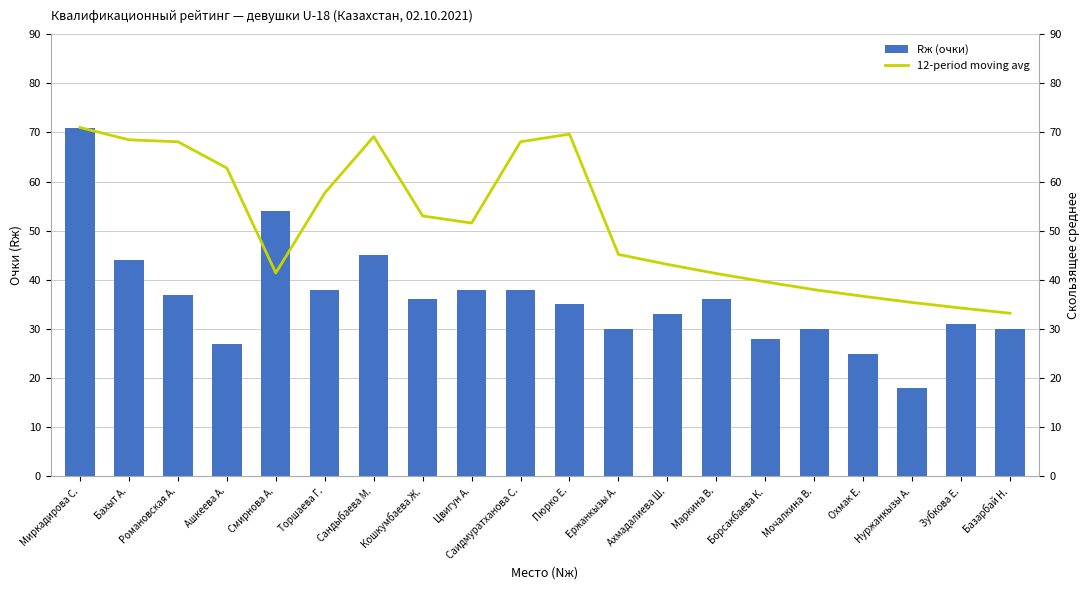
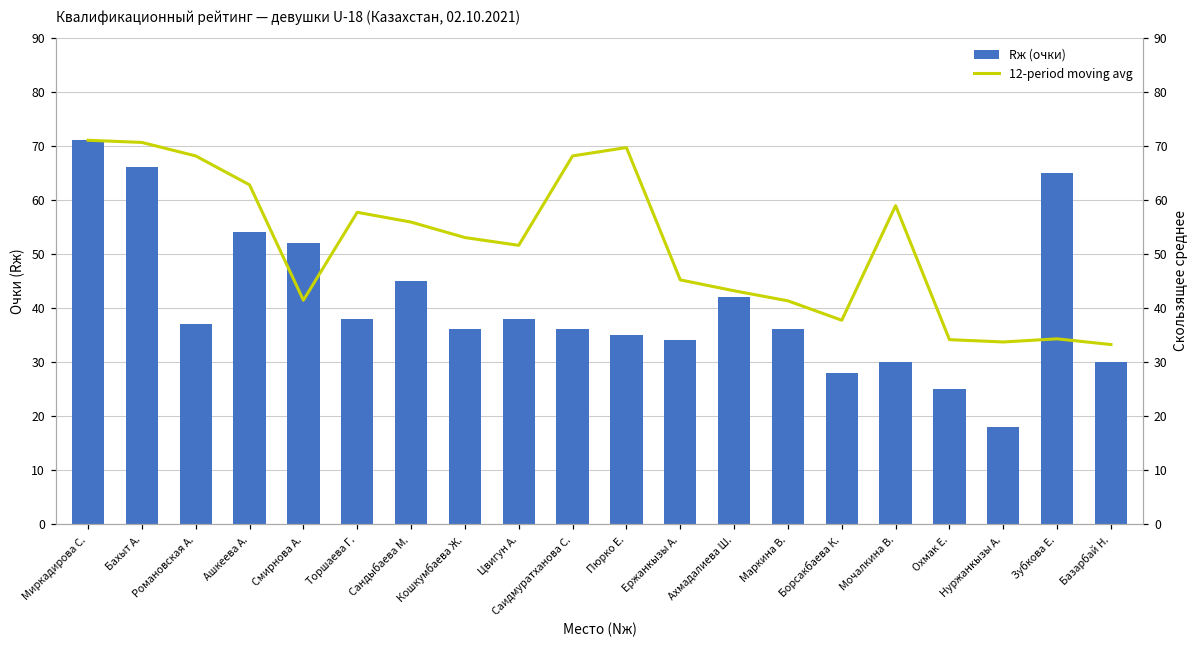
Rж (очки), Бахыт А.: 44 -> 66
Rж (очки), Ашкеева А.: 27 -> 54
Rж (очки), Смирнова А.: 54 -> 52
Rж (очки), Саидмуратханова С.: 38 -> 36
Rж (очки), Ержанкызы А.: 30 -> 34
Rж (очки), Ахмадалиева Ш.: 33 -> 42
Rж (очки), Зубкова Е.: 31 -> 65
12-period moving avg, Бахыт А.: 69 -> 71
12-period moving avg, Сандыбаева М.: 69 -> 56
12-period moving avg, Борсакбаева К.: 40 -> 38
12-period moving avg, Мочалкина В.: 38 -> 59
12-period moving avg, Охмак Е.: 37 -> 34
12-period moving avg, Нуржанкызы А.: 35 -> 34
